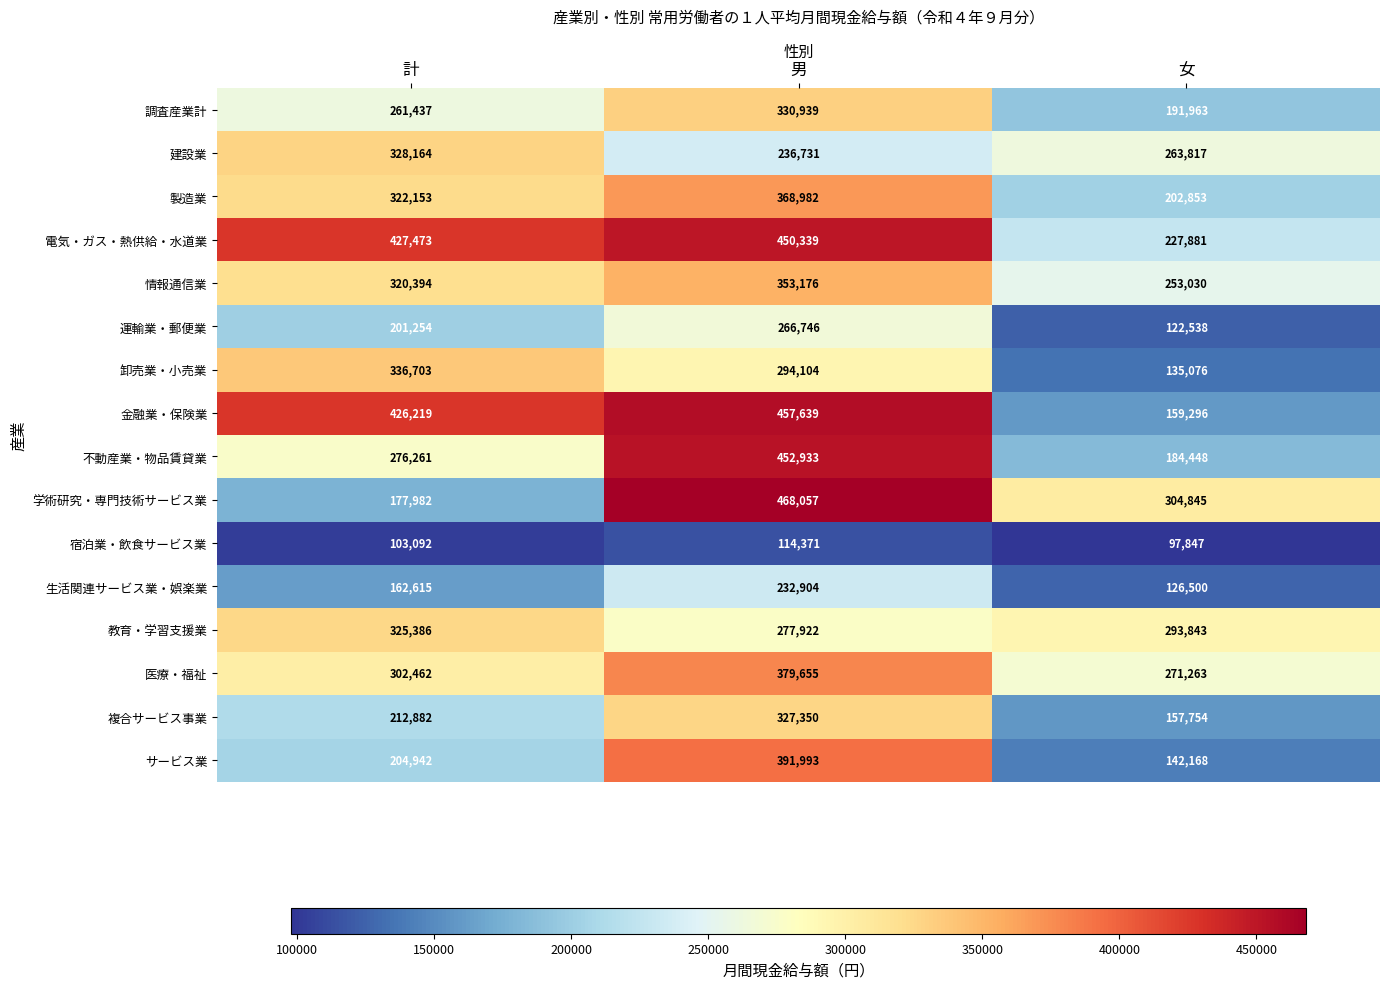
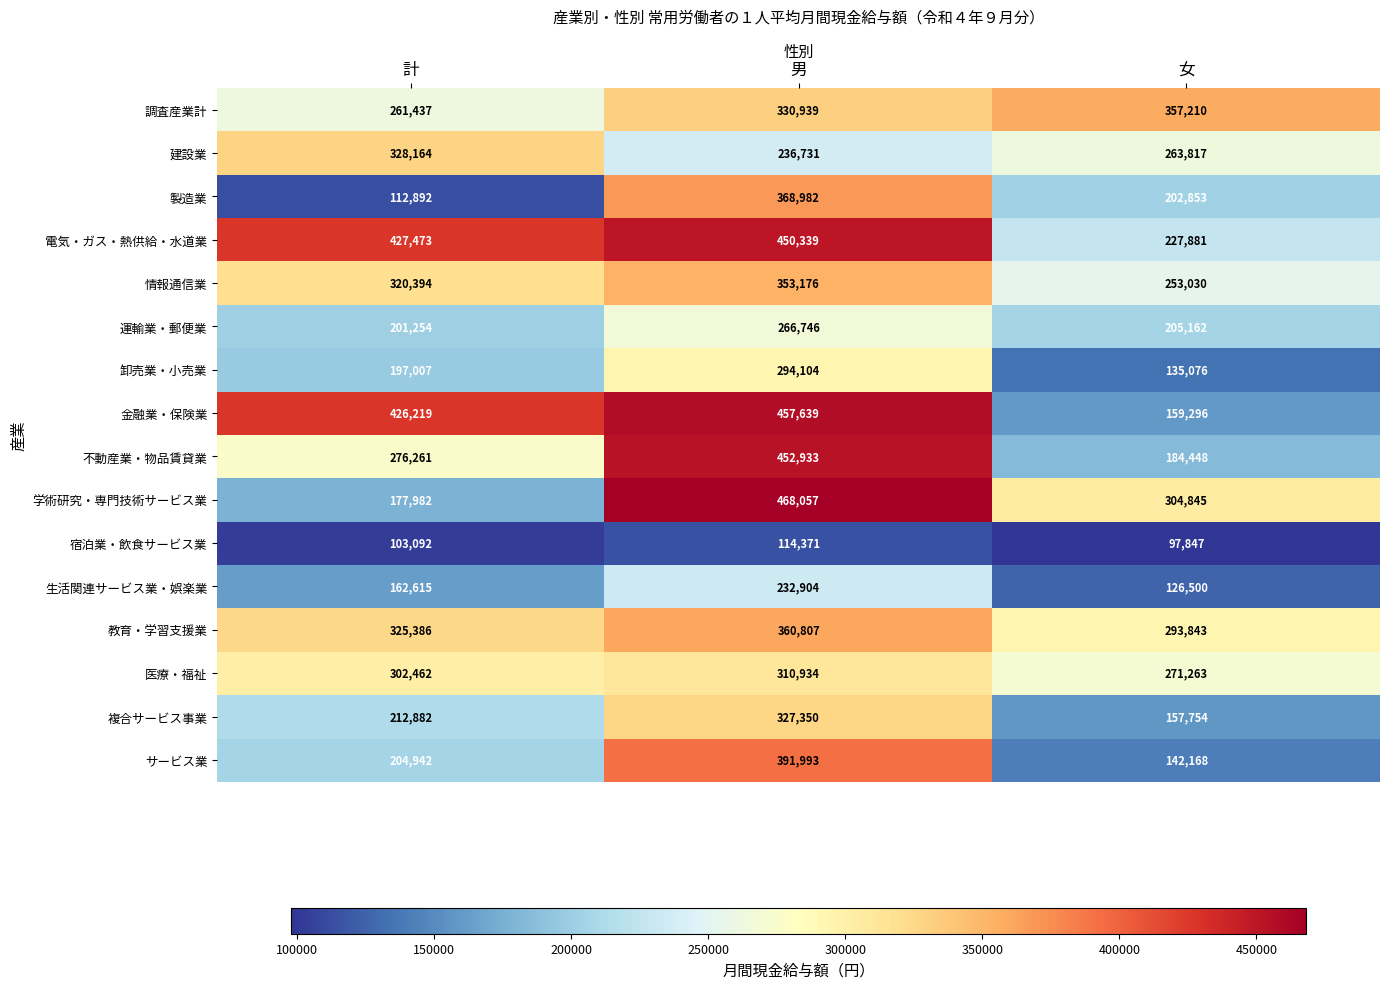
調査産業計, 女: 191,963 -> 357,210
製造業, 計: 322,153 -> 112,892
運輸業・郵便業, 女: 122,538 -> 205,162
卸売業・小売業, 計: 336,703 -> 197,007
教育・学習支援業, 男: 277,922 -> 360,807
医療・福祉, 男: 379,655 -> 310,934
